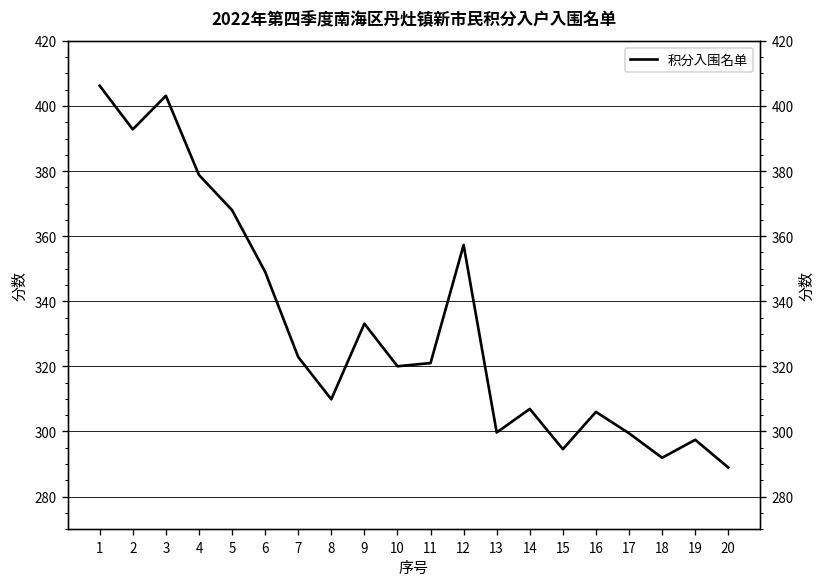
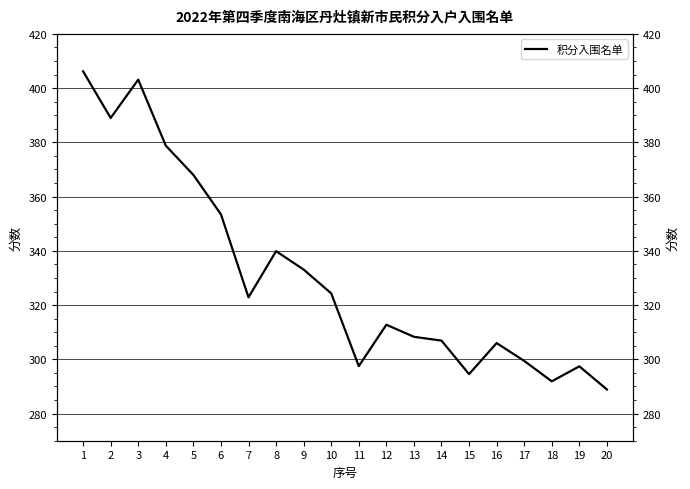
2: 393 -> 389
6: 349 -> 353
8: 310 -> 340
10: 320 -> 324
11: 321 -> 298
12: 357 -> 313
13: 300 -> 308
